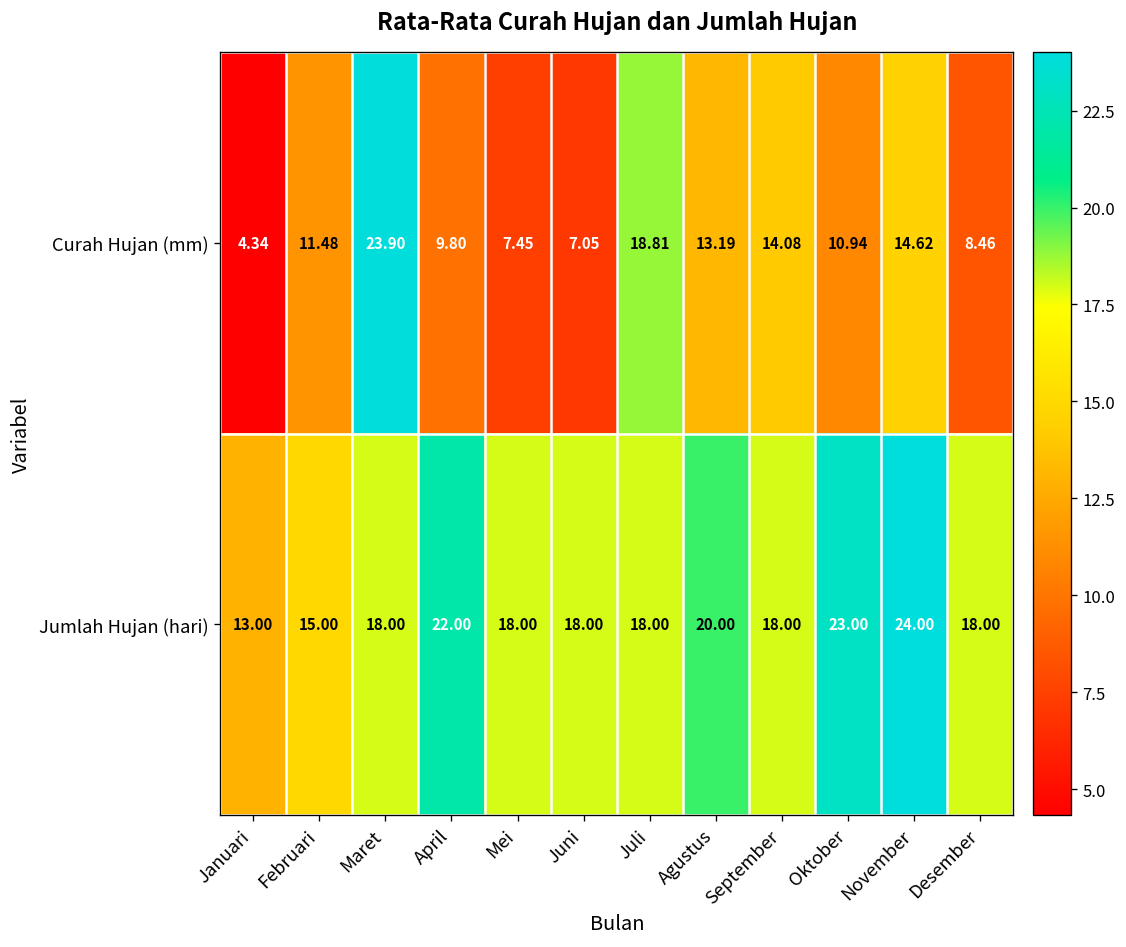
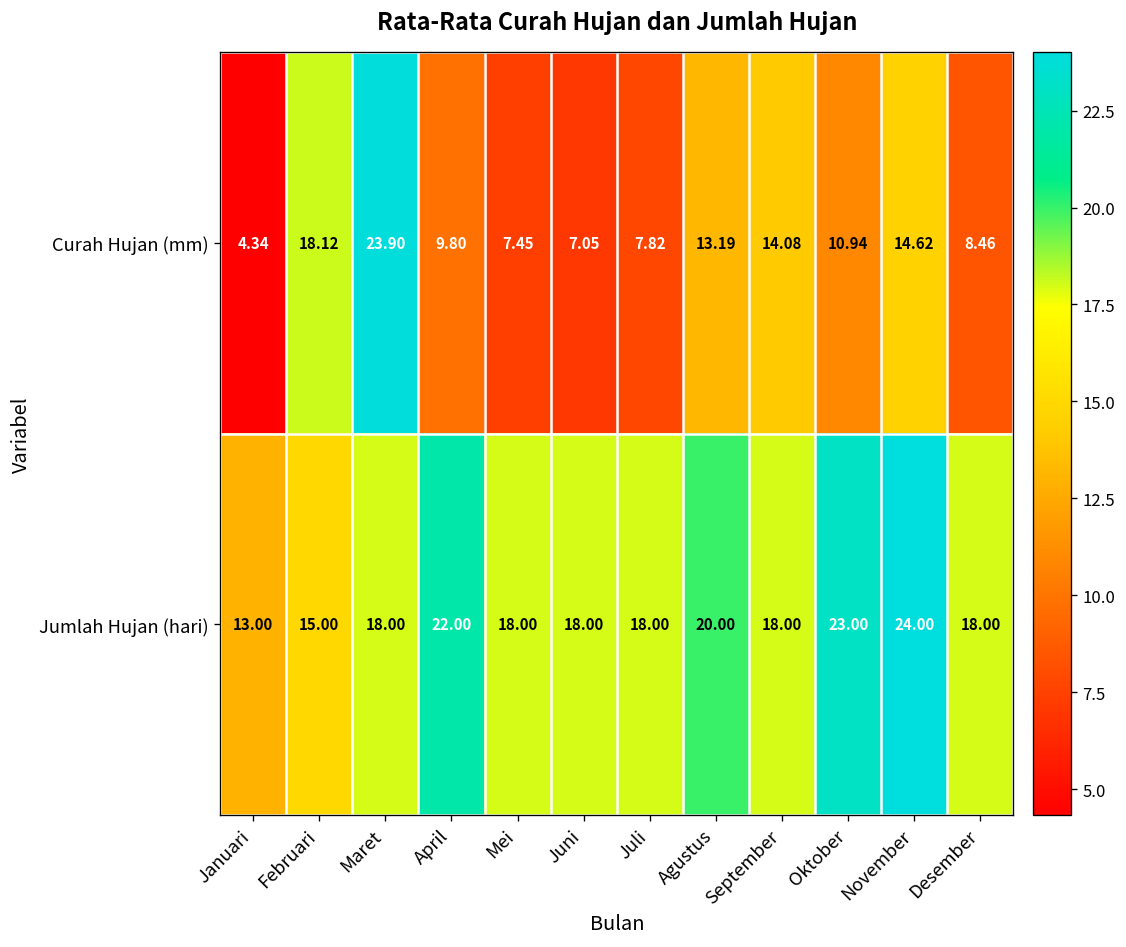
Curah Hujan (mm), Februari: 11.48 -> 18.12
Curah Hujan (mm), Juli: 18.81 -> 7.82
